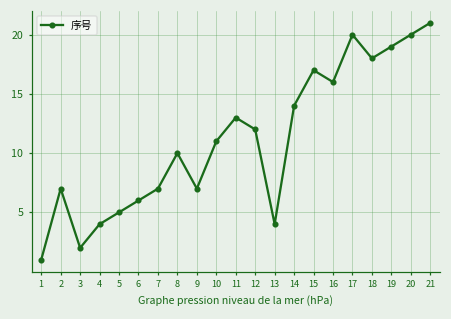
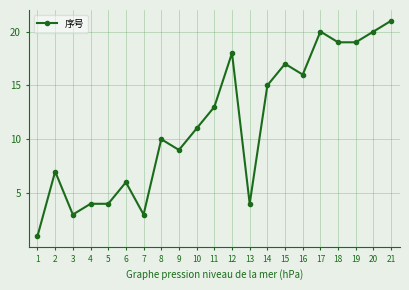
3: 2 -> 3
5: 5 -> 4
7: 7 -> 3
9: 7 -> 9
12: 12 -> 18
14: 14 -> 15
18: 18 -> 19
